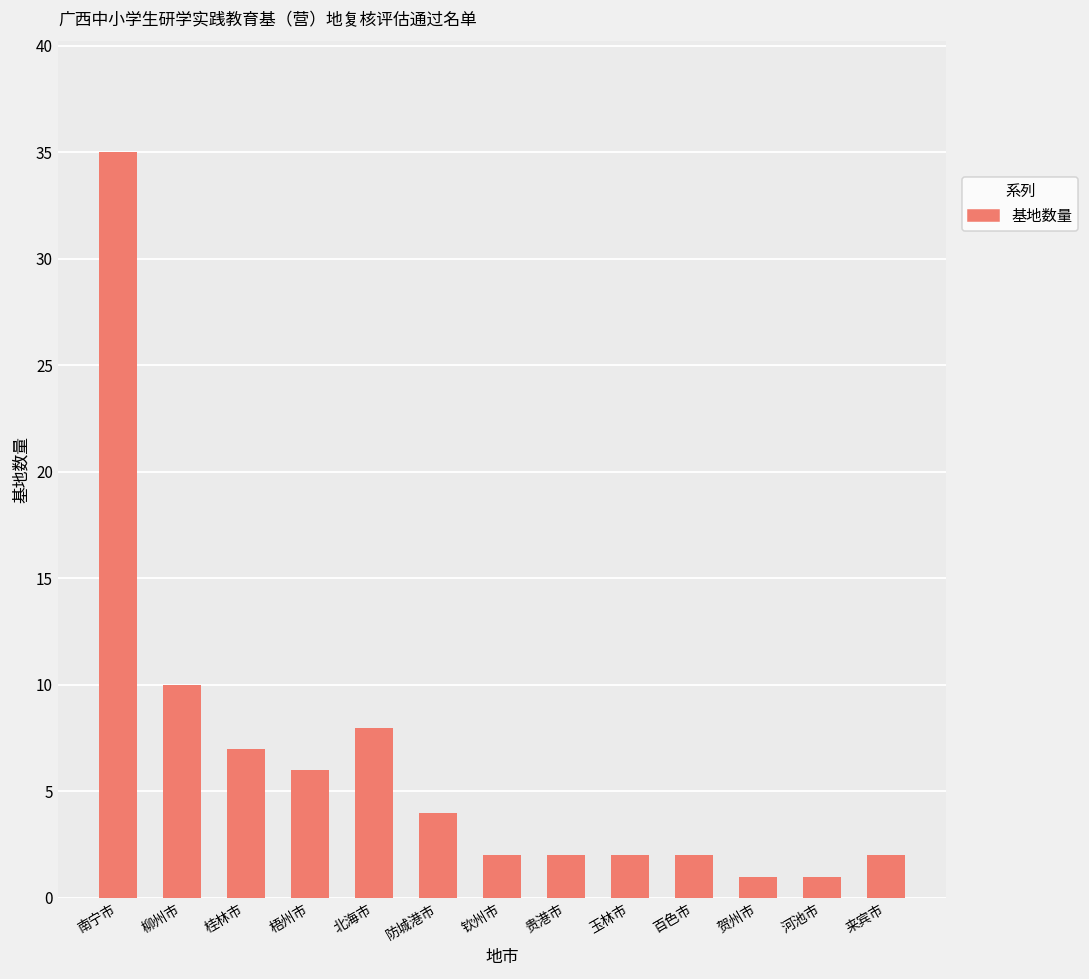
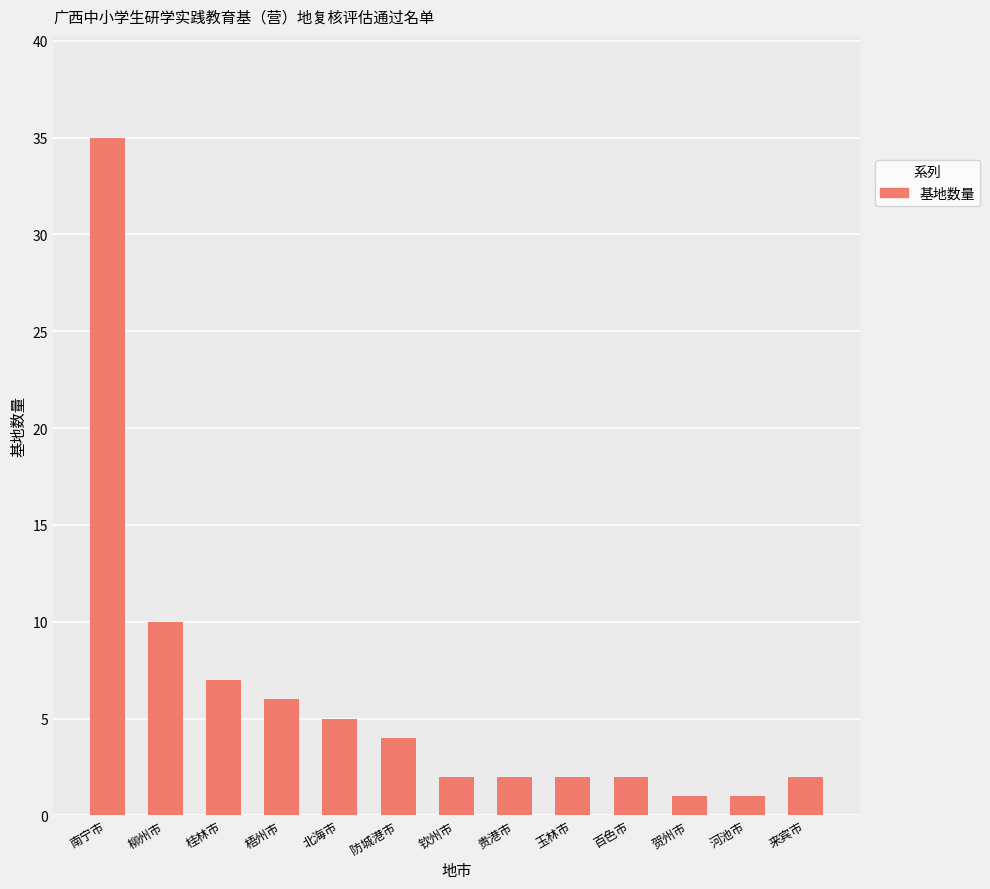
北海市: 8 -> 5
